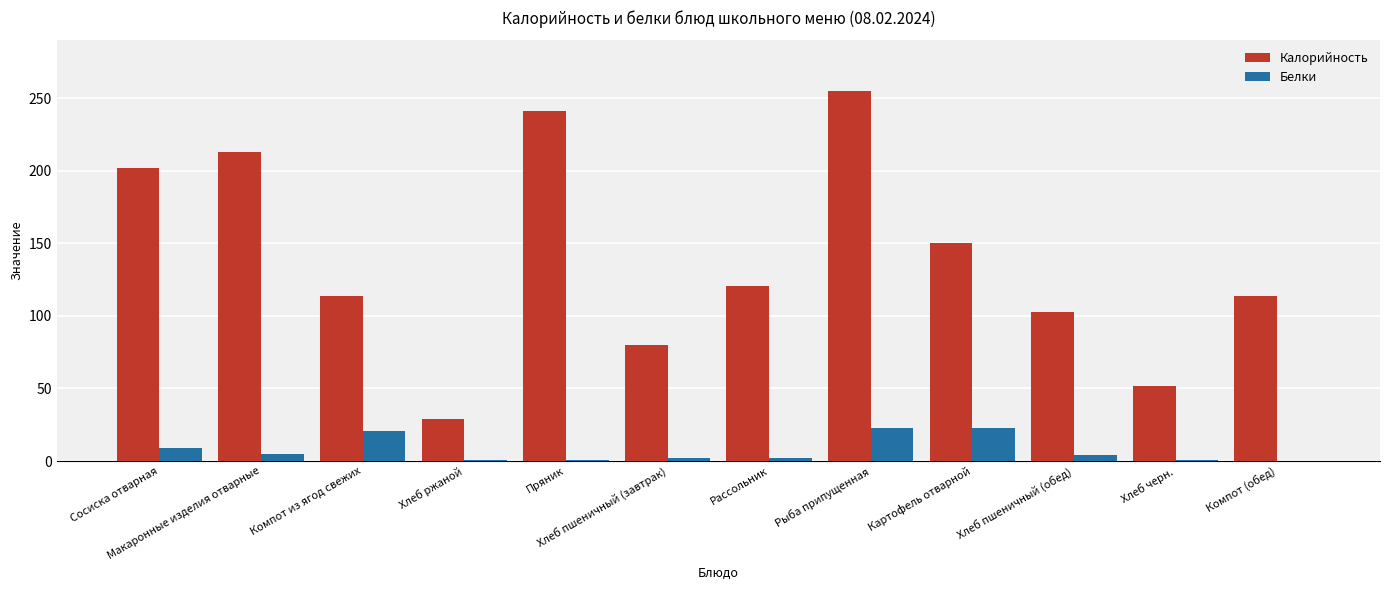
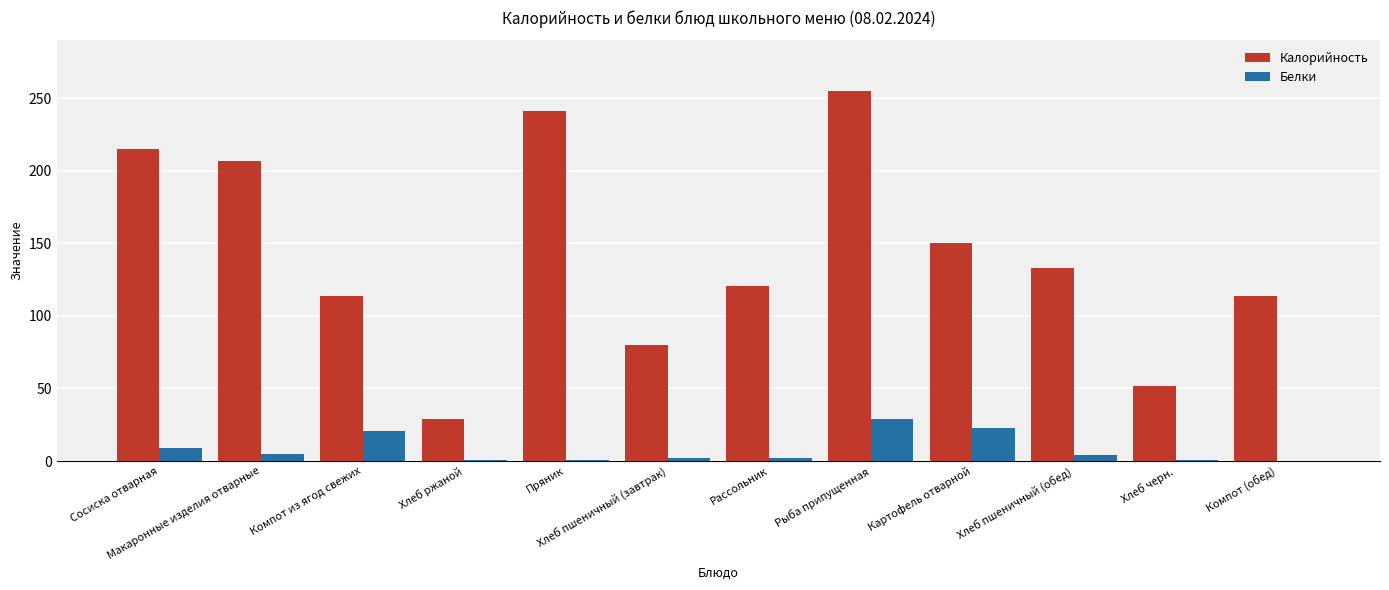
Калорийность, Сосиска отварная: 202 -> 215
Калорийность, Макаронные изделия отварные: 213 -> 207
Белки, Рыба припущенная: 23 -> 29
Калорийность, Хлеб пшеничный (обед): 103 -> 133
